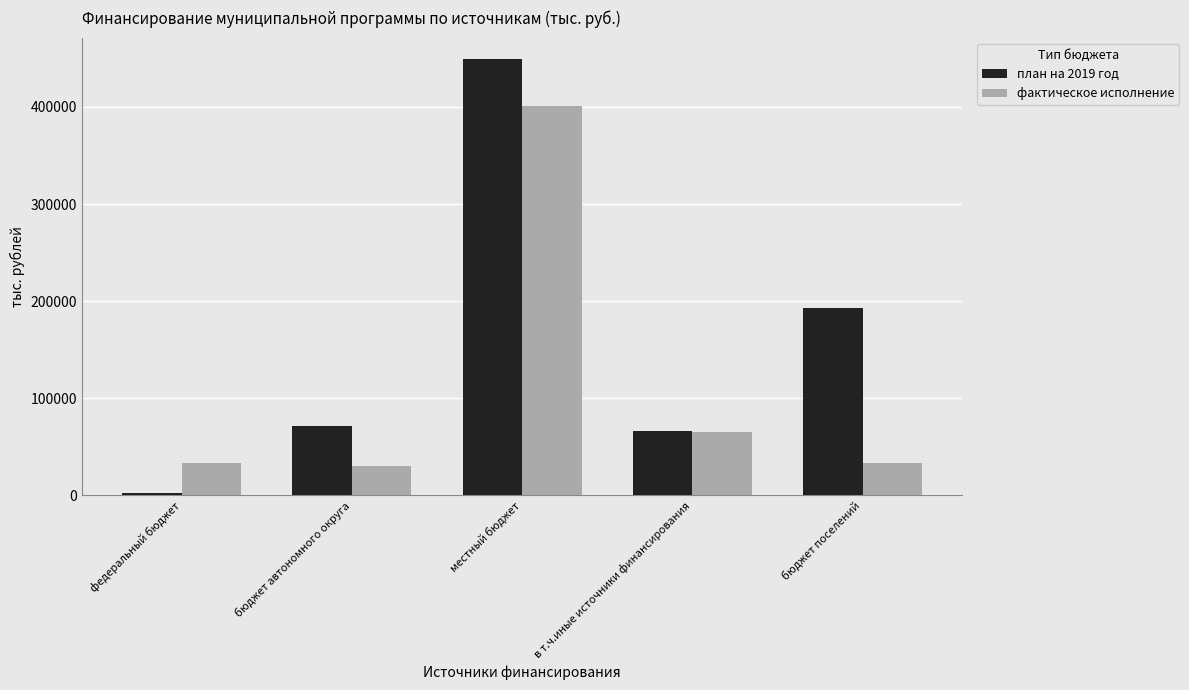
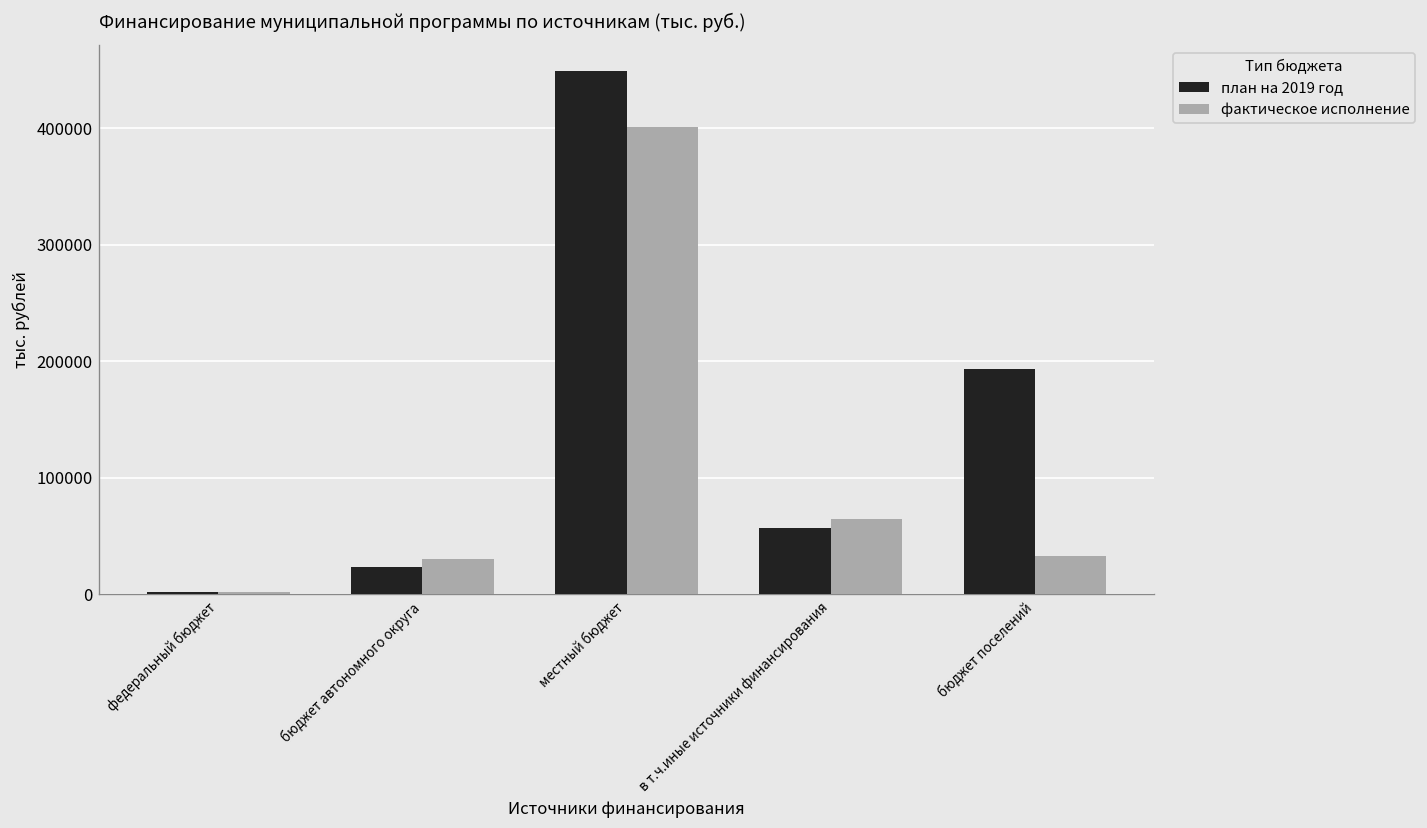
фактическое исполнение, федеральный бюджет: 30000 -> 0
план на 2019 год, бюджет автономного округа: 70000 -> 20000
план на 2019 год, в т.ч.иные источники финансирования: 70000 -> 60000
